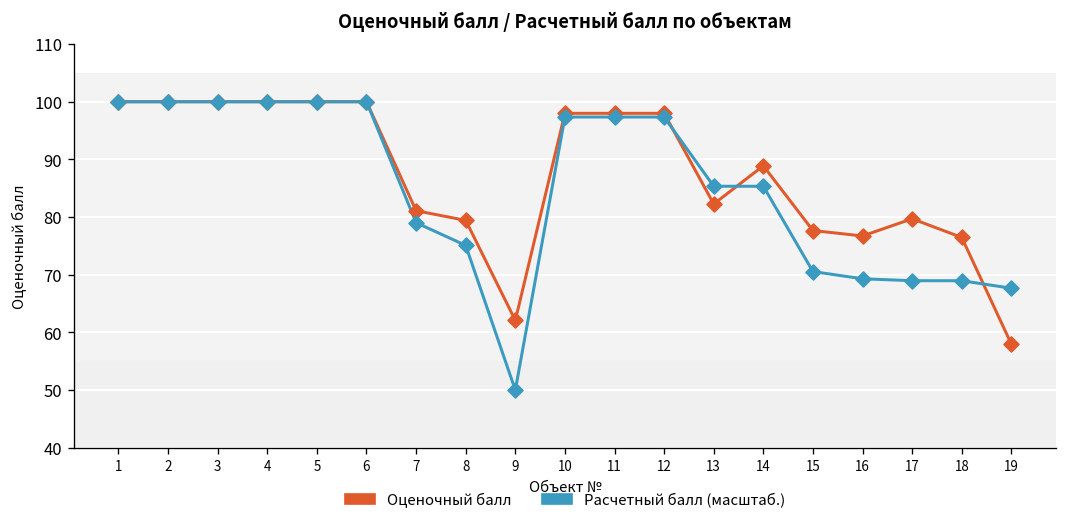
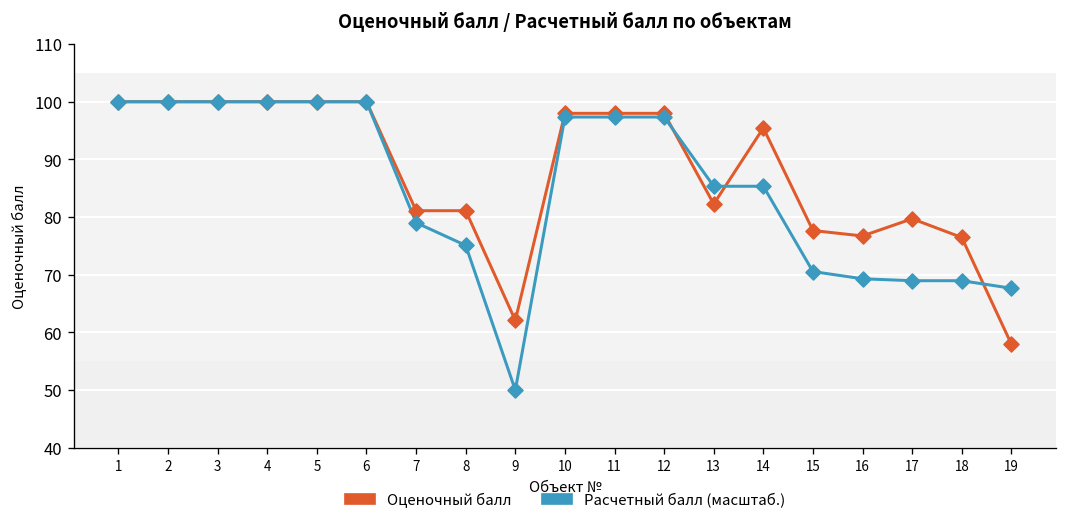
Оценочный балл, 8: 79 -> 81
Оценочный балл, 14: 89 -> 95
